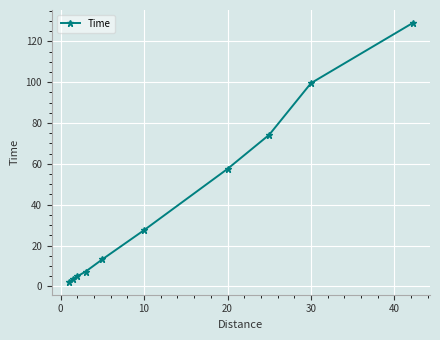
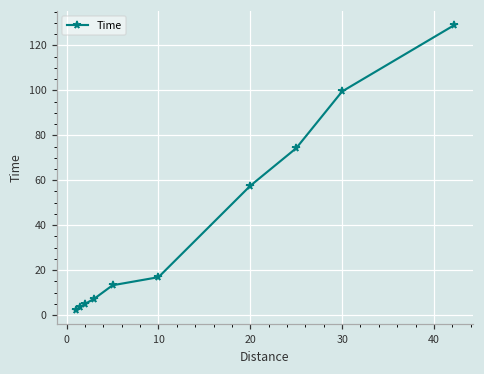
10: 28 -> 17
